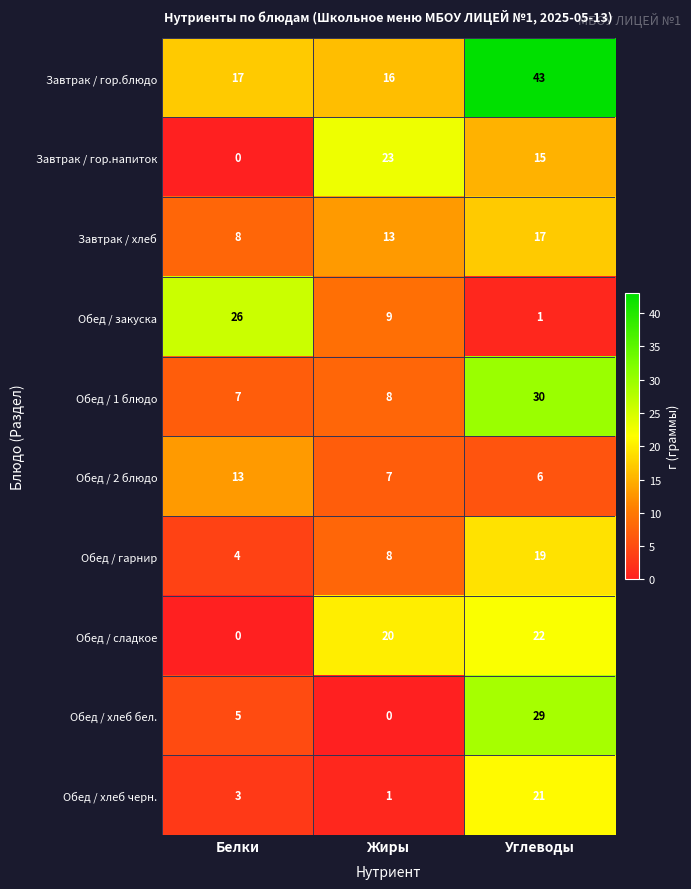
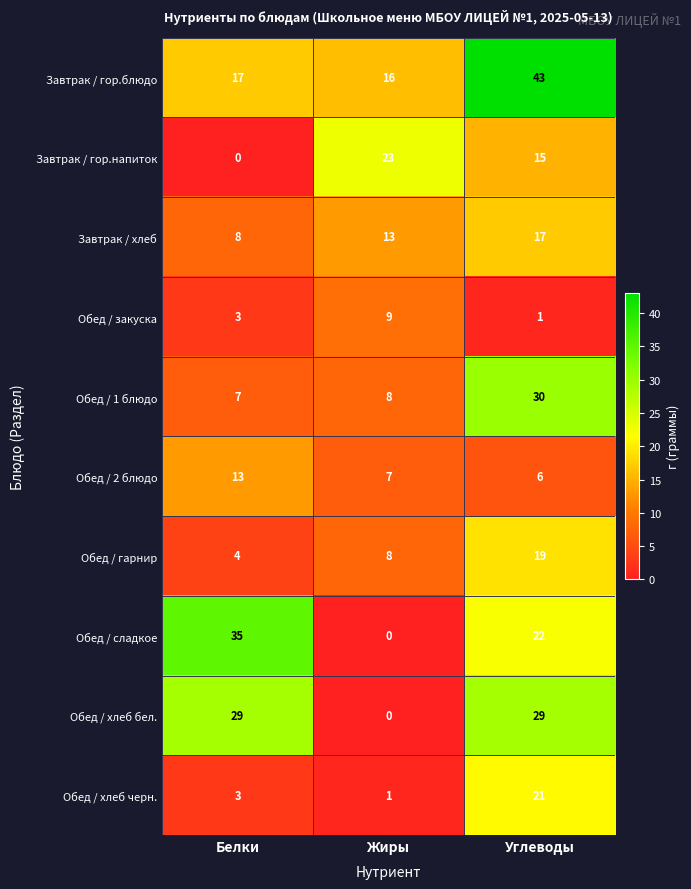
Обед / закуска, Белки: 26 -> 3
Обед / сладкое, Белки: 0 -> 35
Обед / сладкое, Жиры: 20 -> 0
Обед / хлеб бел., Белки: 5 -> 29
